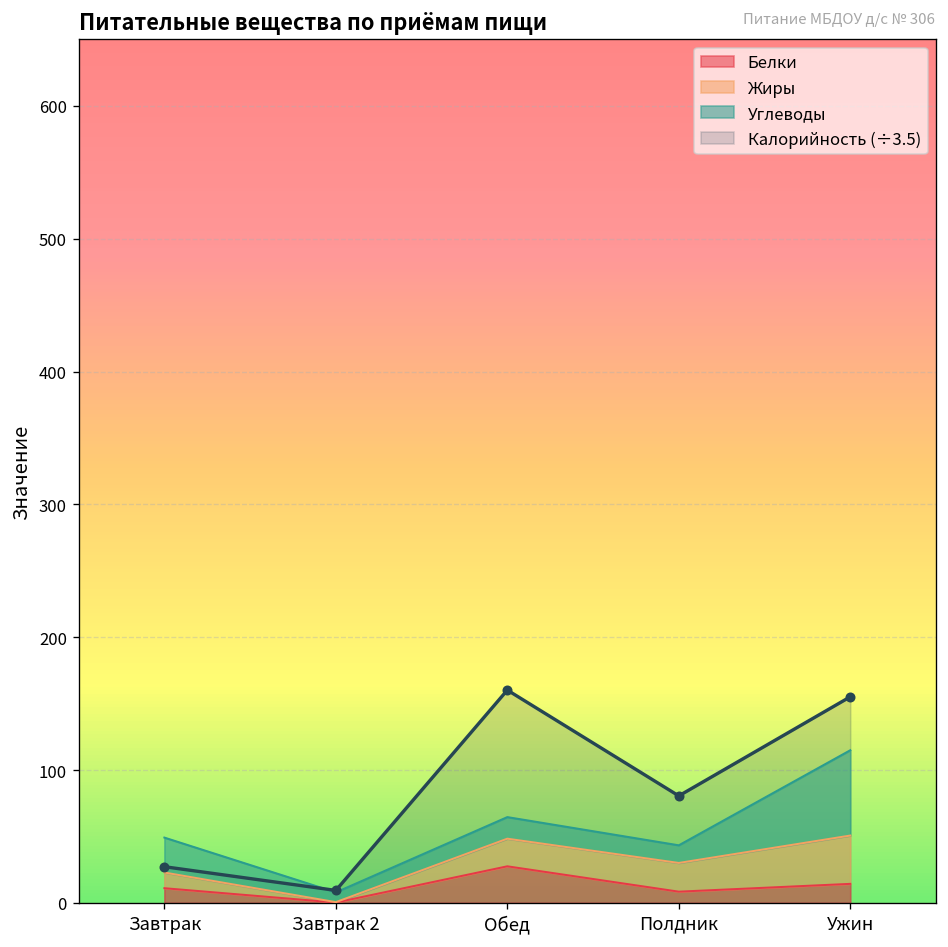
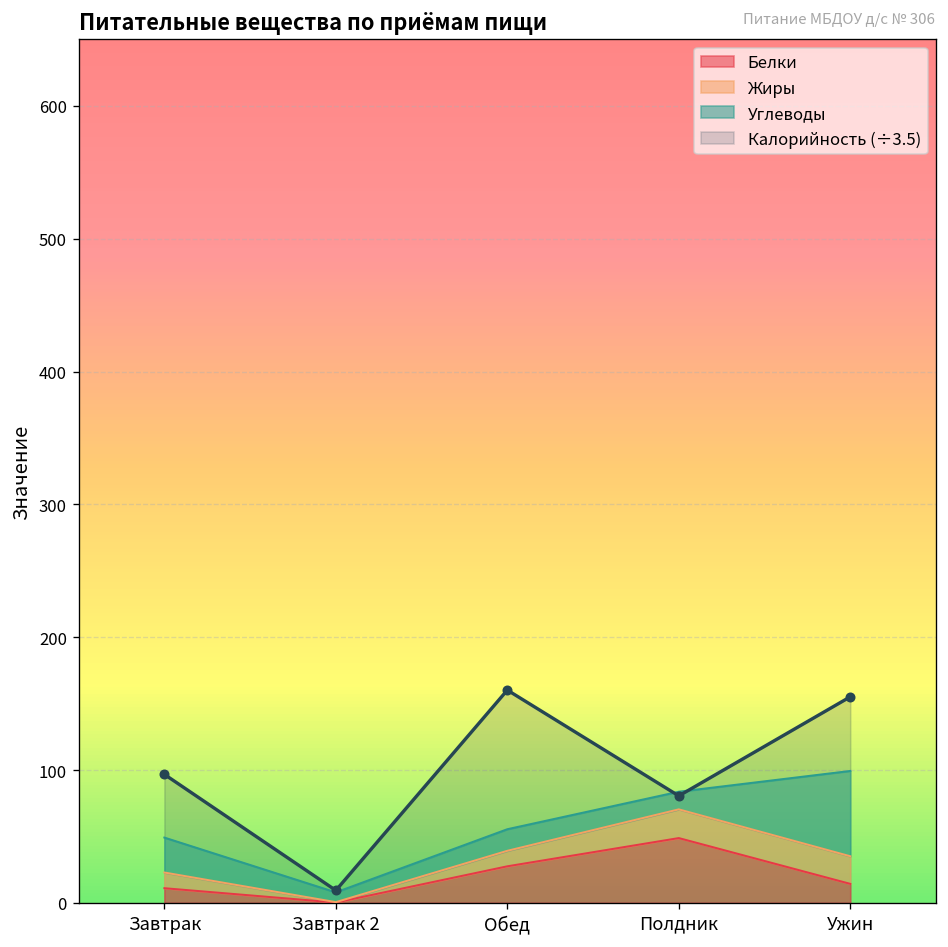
Калорийность (÷3.5), Завтрак: 27 -> 97
Жиры, Обед: 21 -> 12
Белки, Полдник: 8 -> 49
Жиры, Ужин: 36 -> 21
